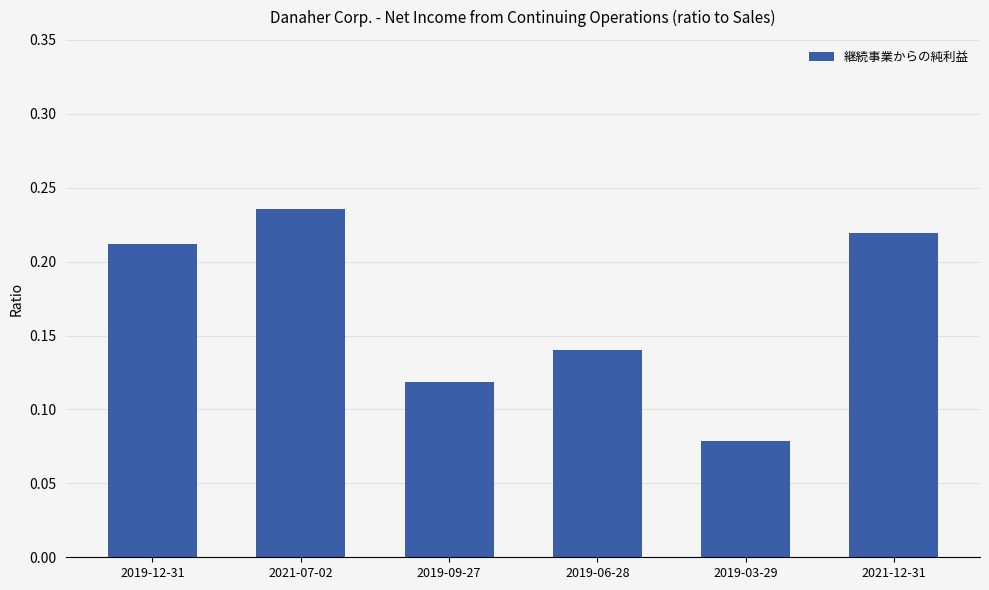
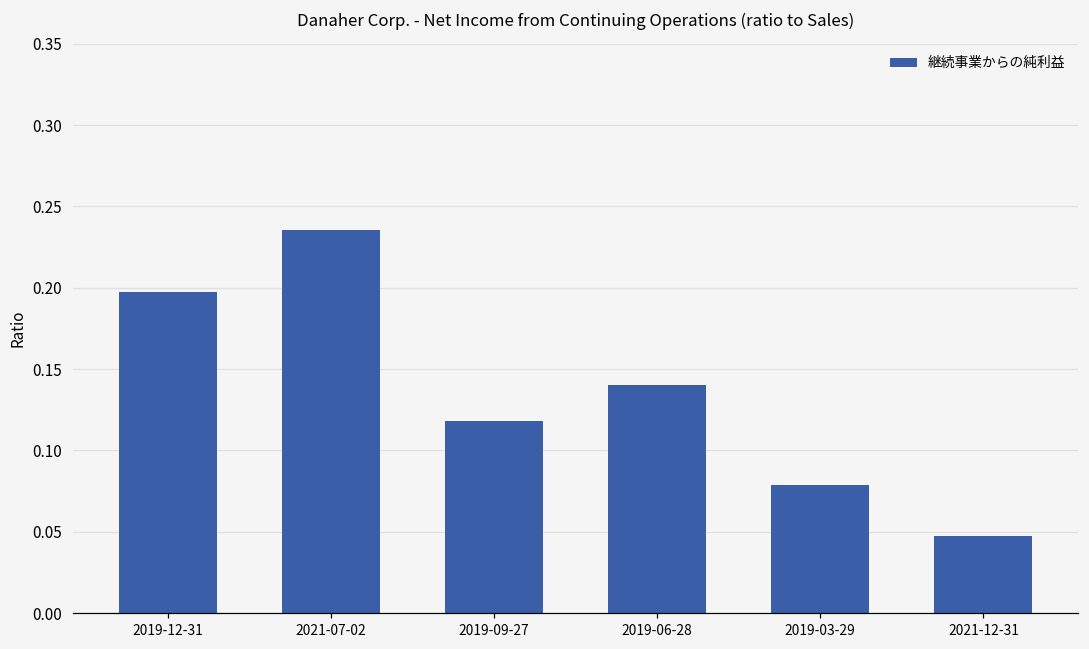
2019-12-31: 0.212 -> 0.198
2021-12-31: 0.219 -> 0.047
